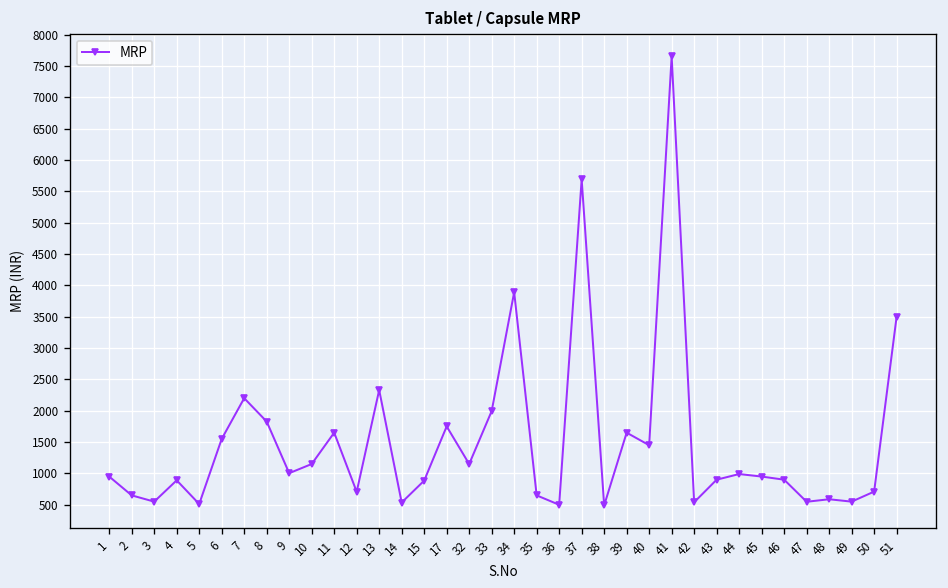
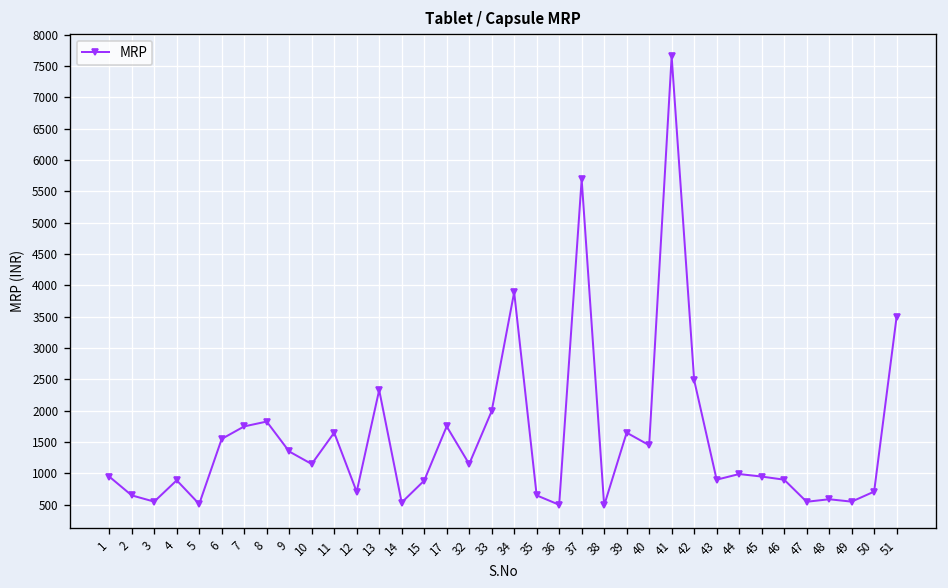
7: 2200 -> 1800
9: 1000 -> 1400
42: 500 -> 2500
